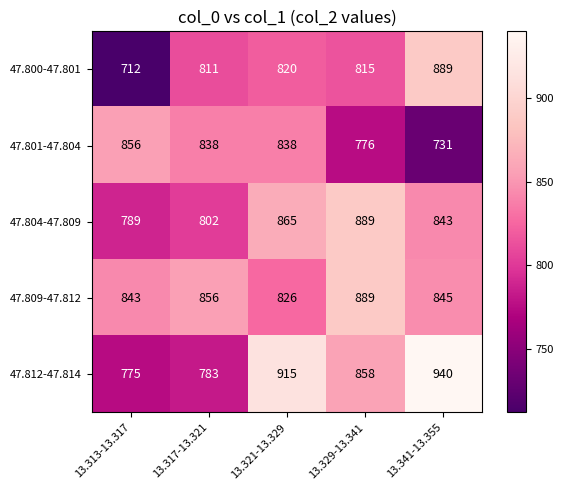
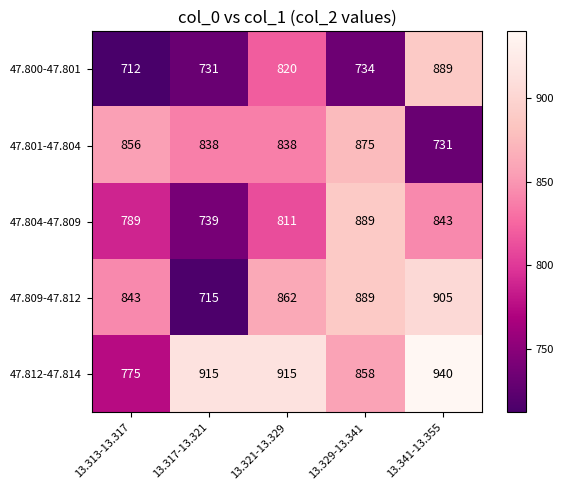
47.800-47.801, 13.317-13.321: 811 -> 731
47.800-47.801, 13.329-13.341: 815 -> 734
47.801-47.804, 13.329-13.341: 776 -> 875
47.804-47.809, 13.317-13.321: 802 -> 739
47.804-47.809, 13.321-13.329: 865 -> 811
47.809-47.812, 13.317-13.321: 856 -> 715
47.809-47.812, 13.321-13.329: 826 -> 862
47.809-47.812, 13.341-13.355: 845 -> 905
47.812-47.814, 13.317-13.321: 783 -> 915
